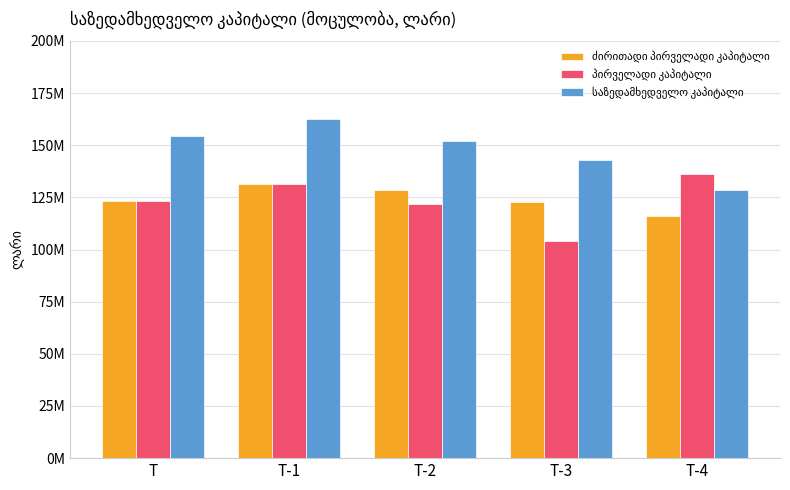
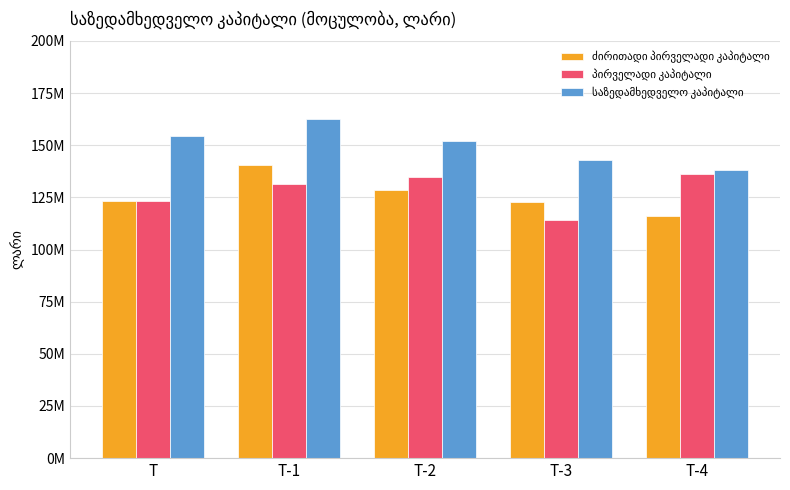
ძირითადი პირველადი კაპიტალი, T-1: 132000000 -> 141000000
პირველადი კაპიტალი, T-2: 122000000 -> 135000000
პირველადი კაპიტალი, T-3: 104000000 -> 114000000
საზედამხედველო კაპიტალი, T-4: 128000000 -> 138000000
